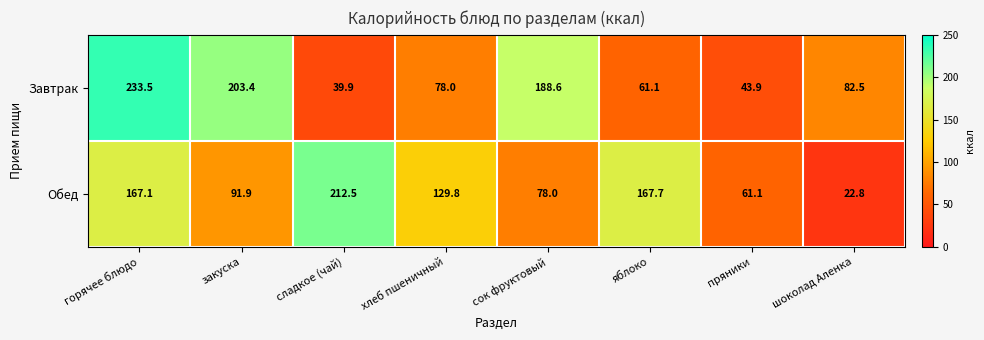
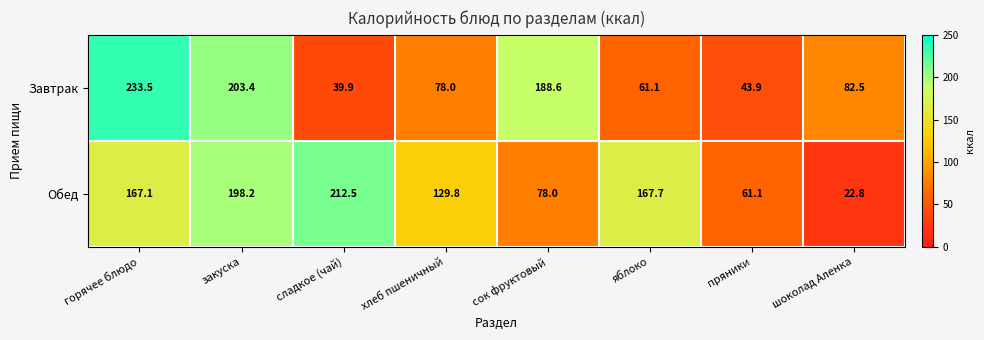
Обед, закуска: 91.9 -> 198.2
